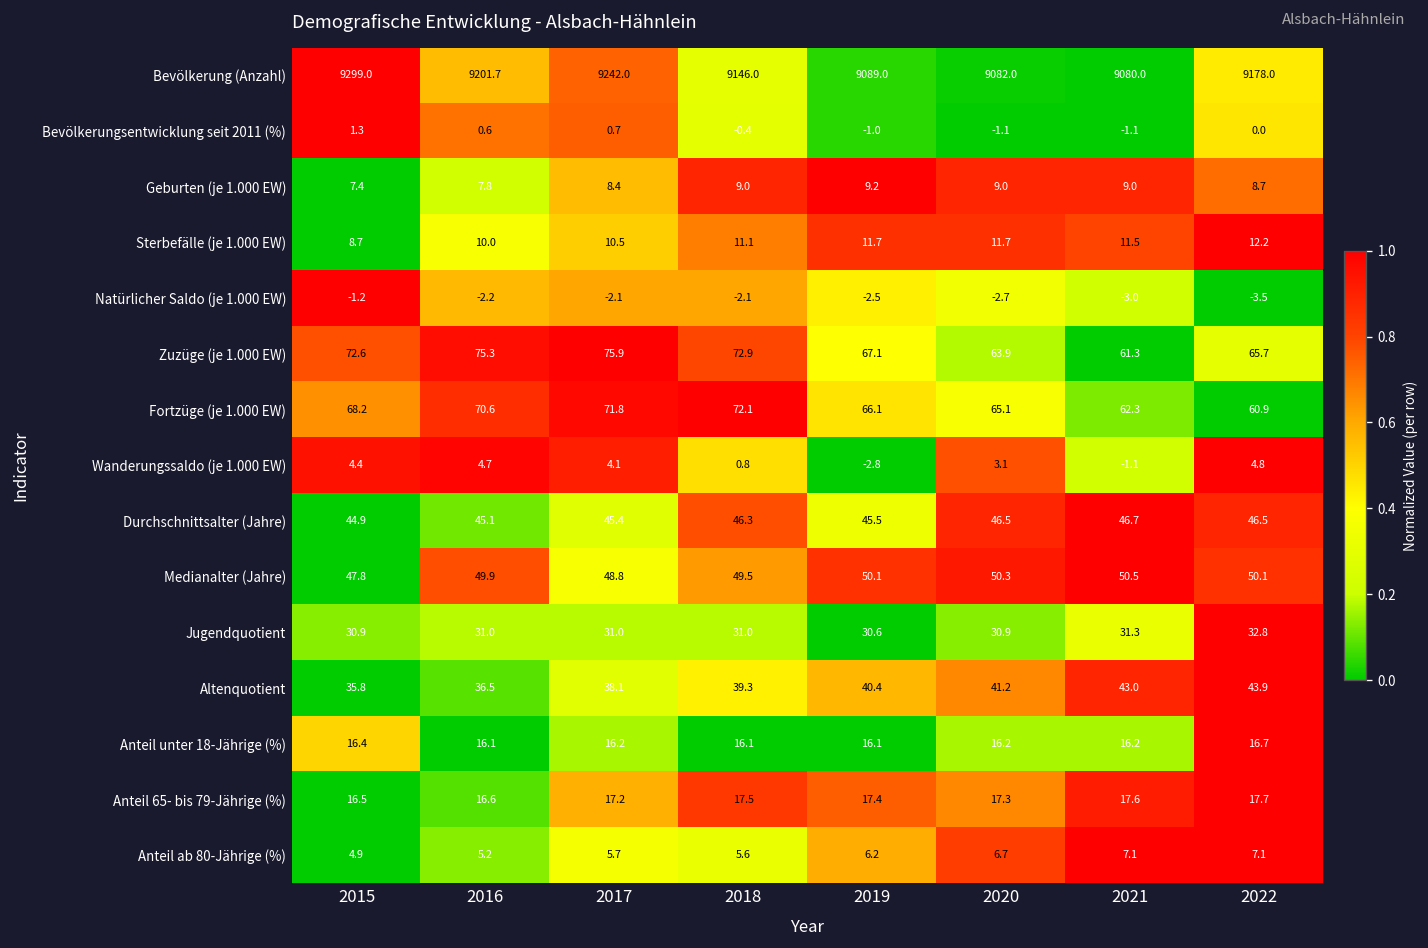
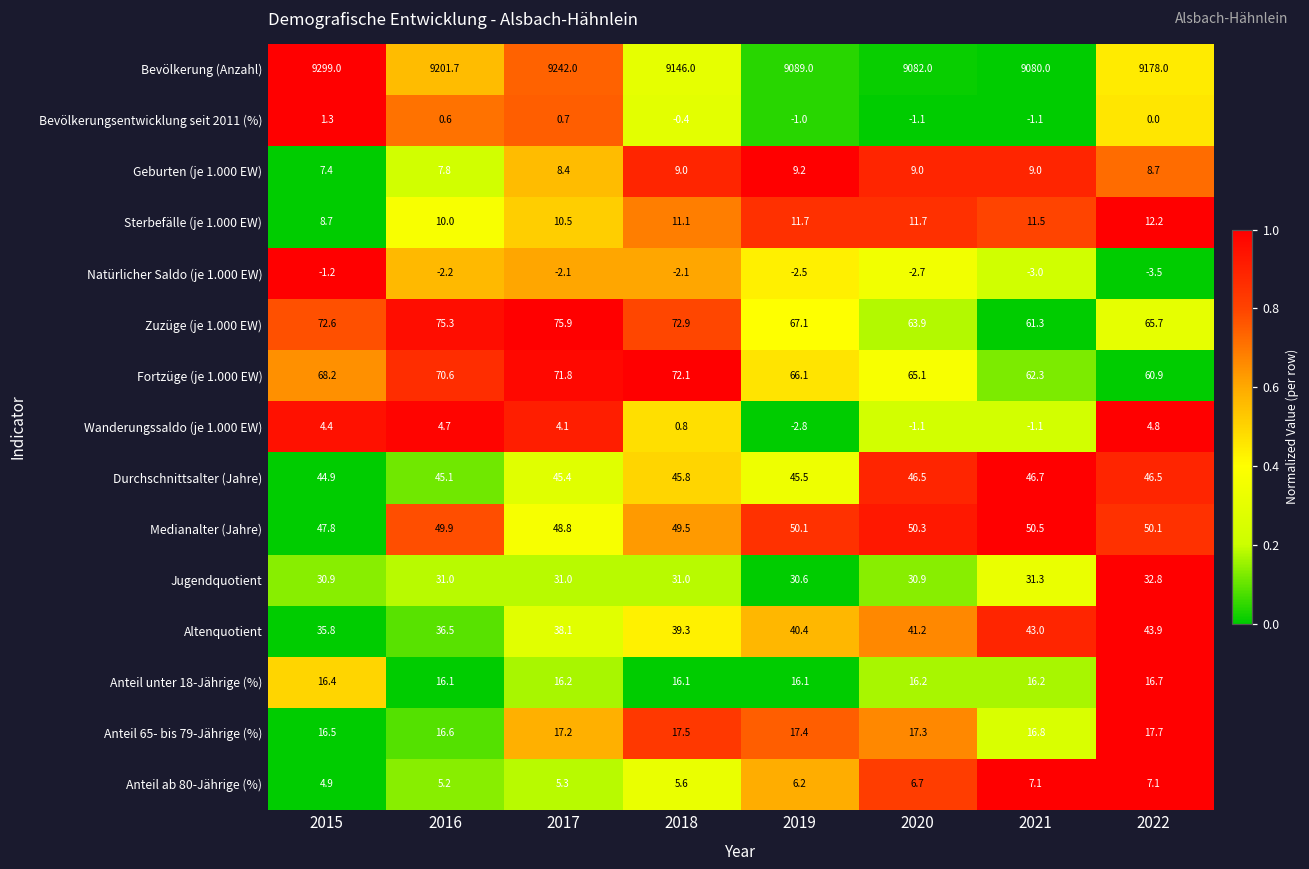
Wanderungssaldo (je 1.000 EW), 2020: 3.1 -> -1.1
Durchschnittsalter (Jahre), 2018: 46.3 -> 45.8
Anteil 65- bis 79-Jährige (%), 2021: 17.6 -> 16.8
Anteil ab 80-Jährige (%), 2017: 5.7 -> 5.3
